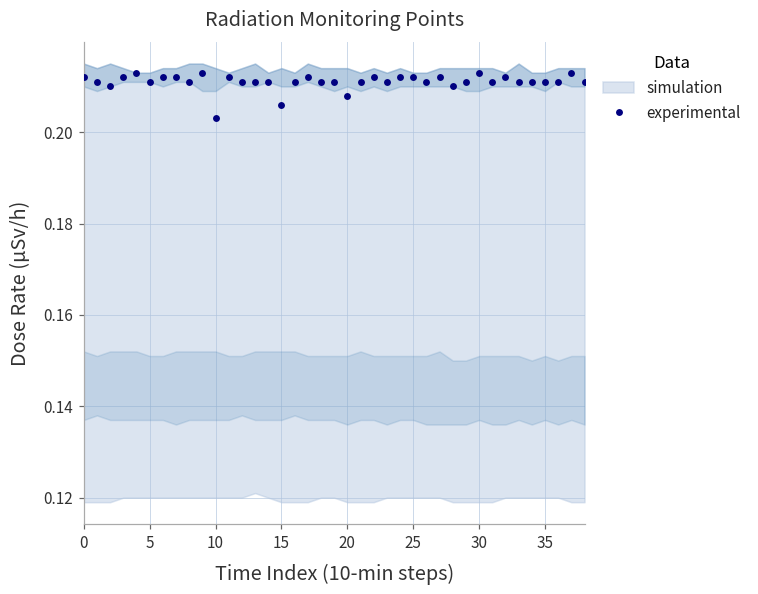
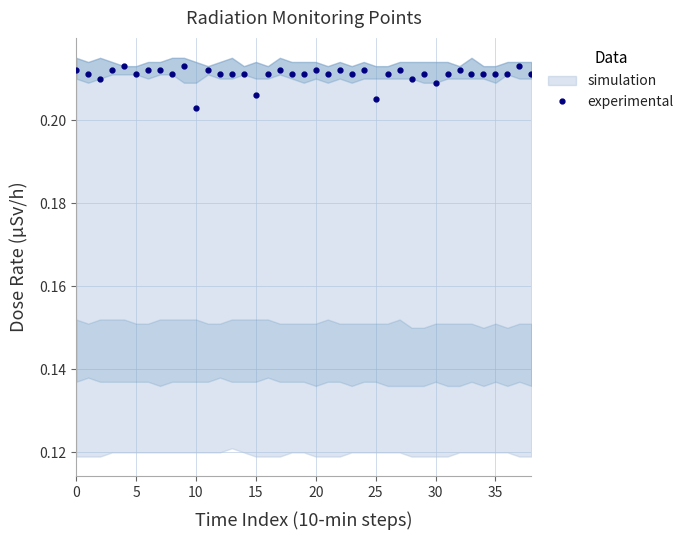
experimental, 20: 0.208 -> 0.212
experimental, 25: 0.212 -> 0.205
experimental, 30: 0.213 -> 0.209
